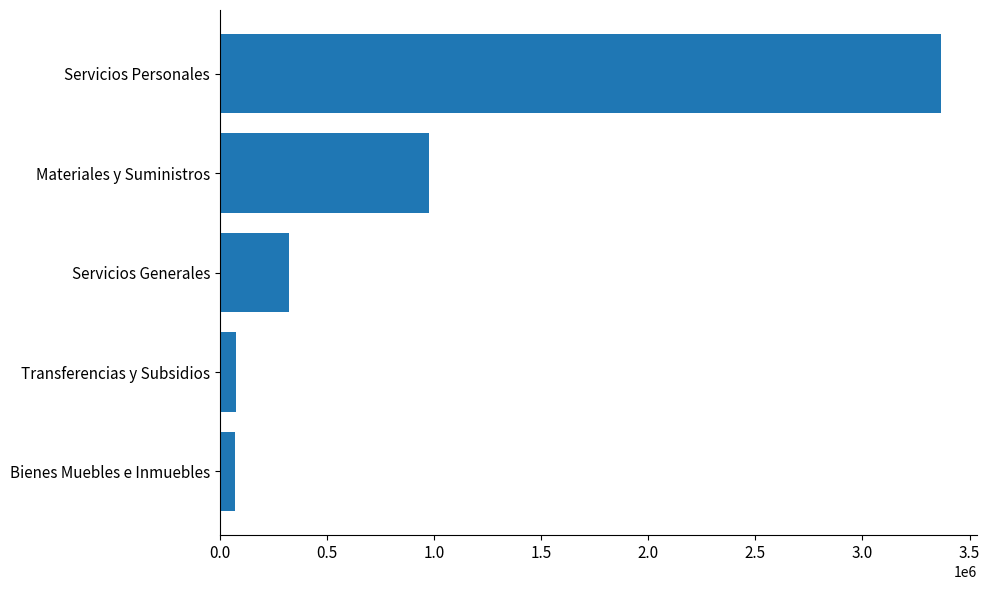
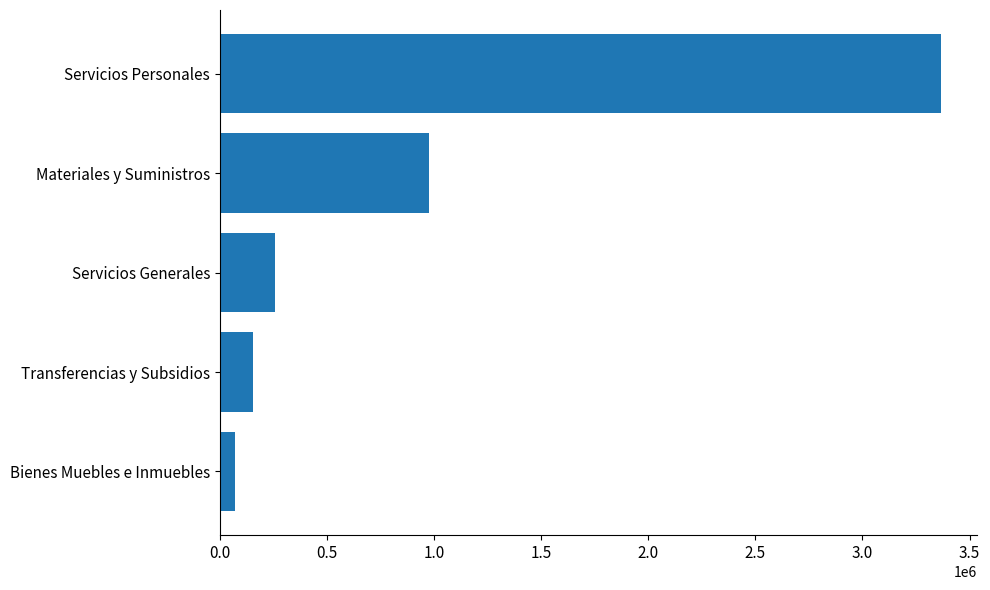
Servicios Generales: 320000 -> 260000
Transferencias y Subsidios: 70000 -> 150000
